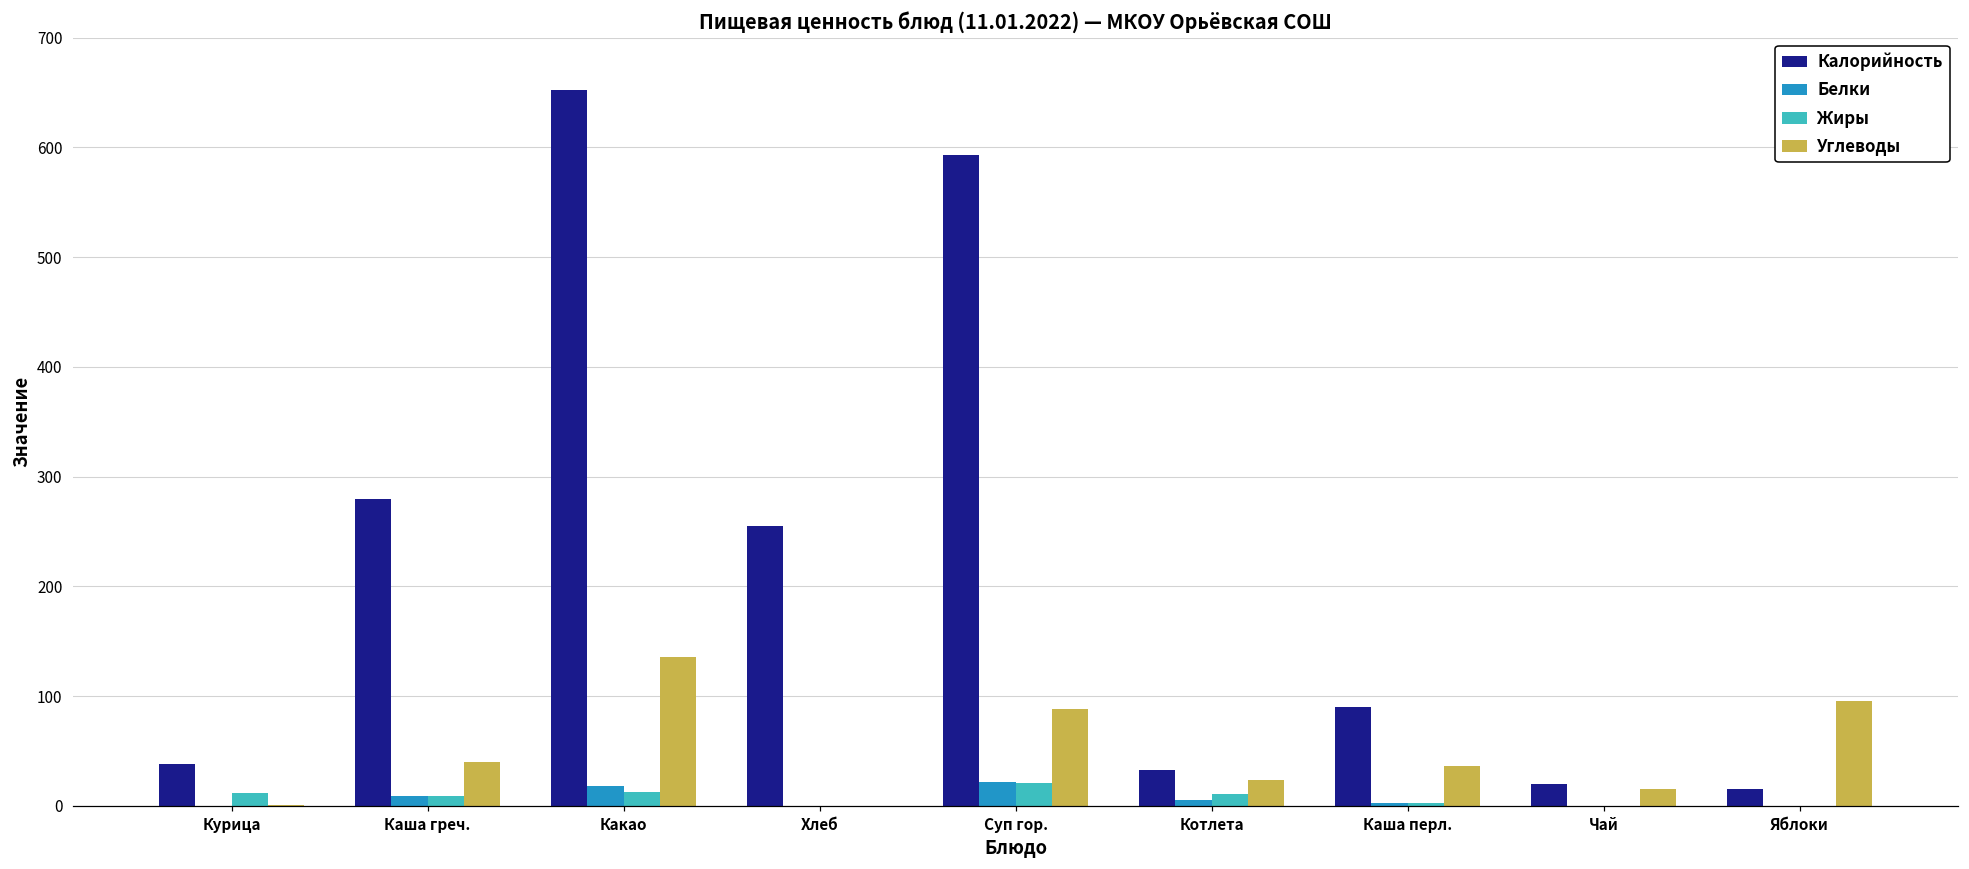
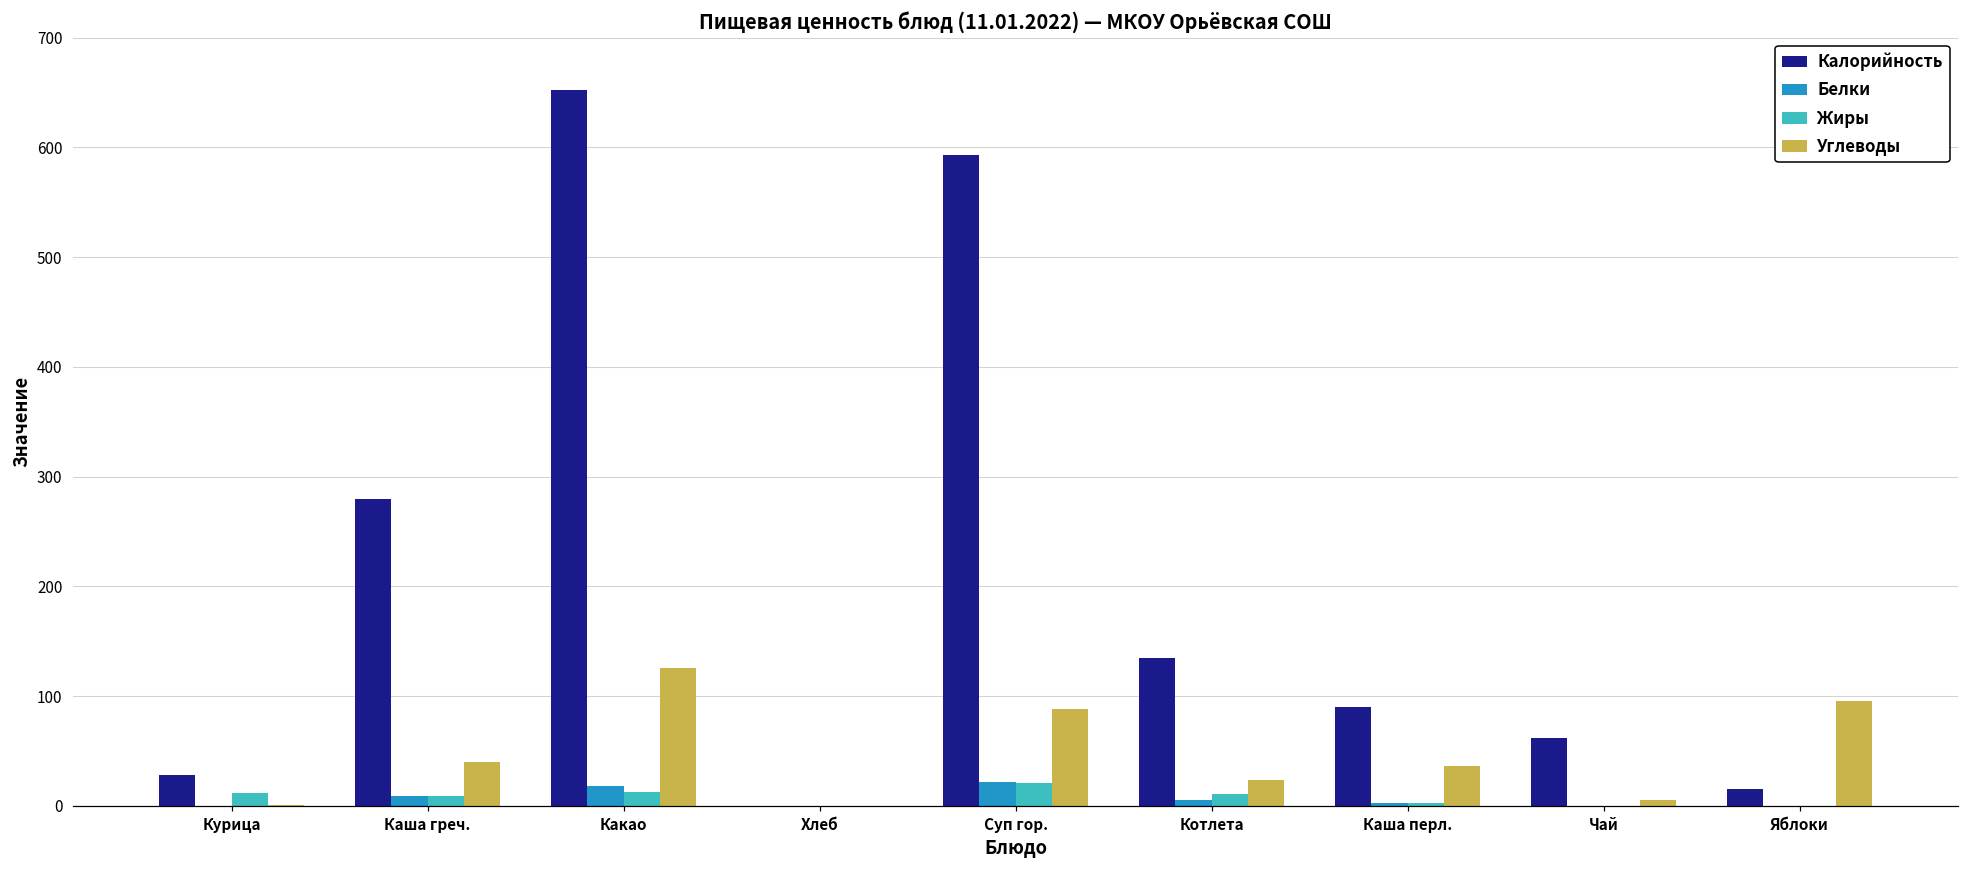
Калорийность, Курица: 40 -> 30
Углеводы, Какао: 140 -> 130
Калорийность, Хлеб: 260 -> 0
Калорийность, Котлета: 30 -> 140
Калорийность, Чай: 20 -> 60
Углеводы, Чай: 20 -> 10
